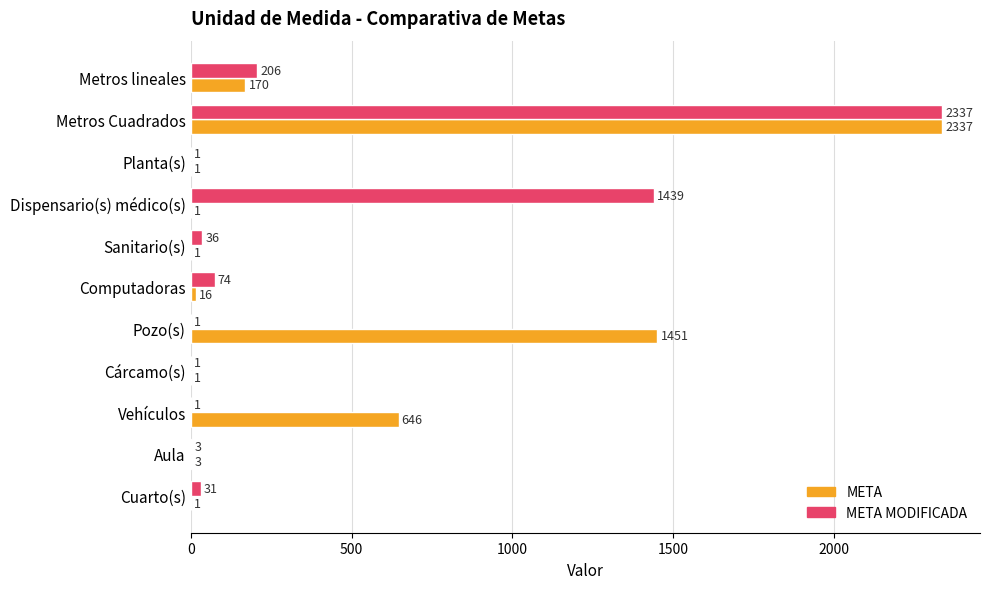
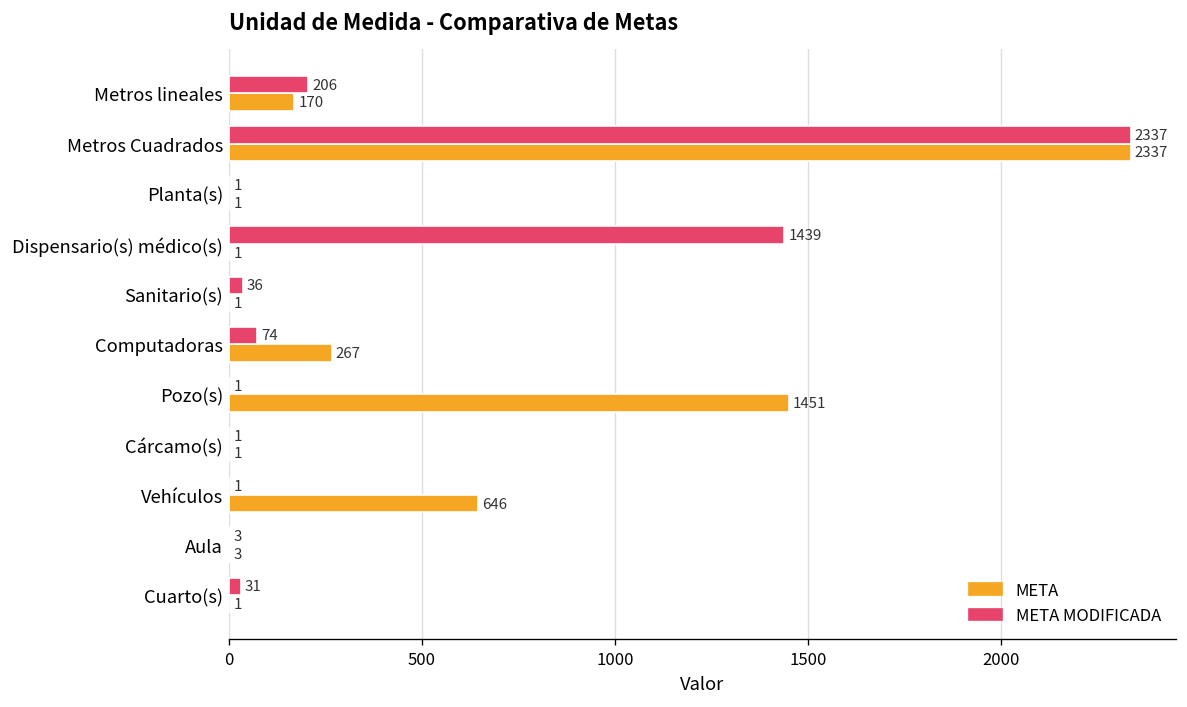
META, Computadoras: 16 -> 267
